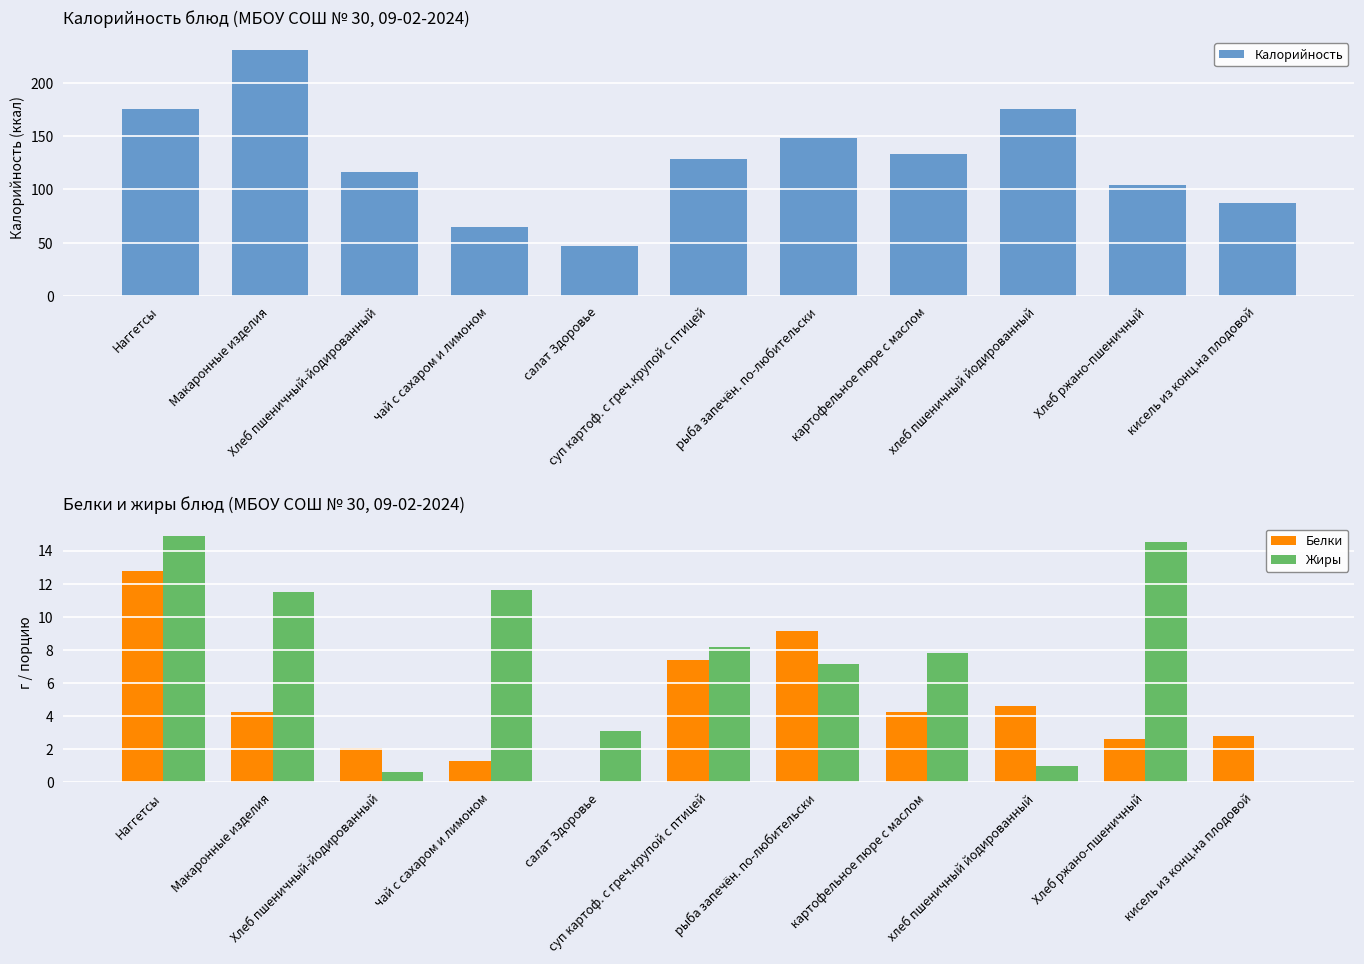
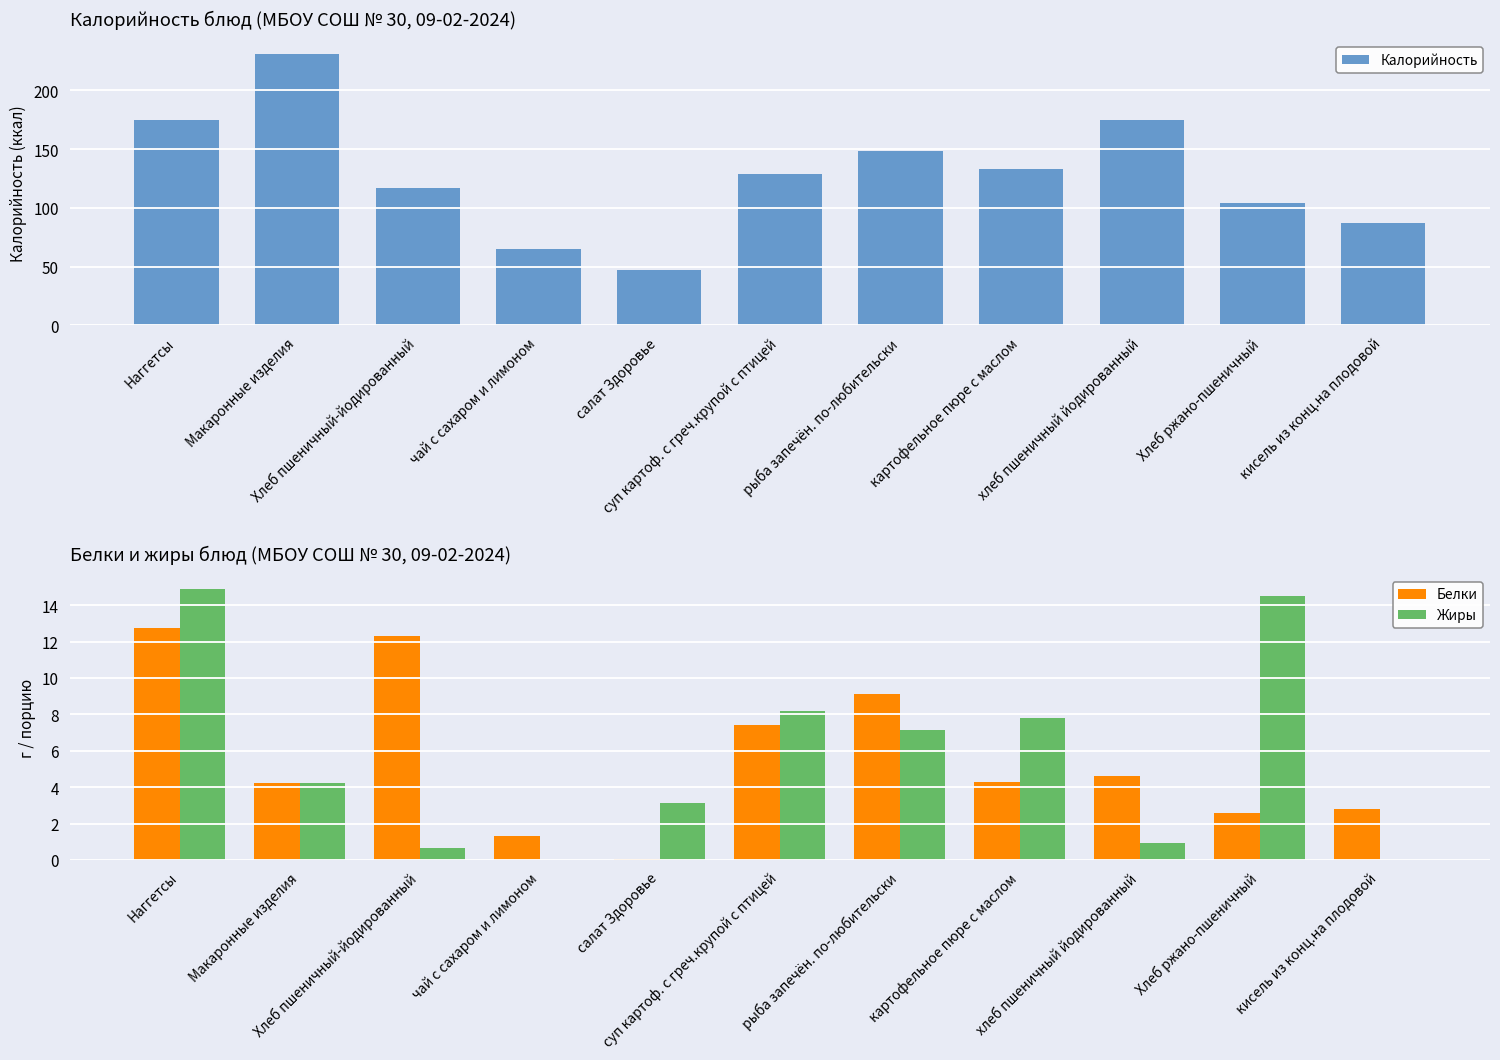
Белки и жиры блюд (МБОУ СОШ № 30, 09-02-2024), Жиры, Макаронные изделия: 11.5 -> 4.2
Белки и жиры блюд (МБОУ СОШ № 30, 09-02-2024), Белки, Хлеб пшеничный-йодированный: 2.1 -> 12.3
Белки и жиры блюд (МБОУ СОШ № 30, 09-02-2024), Жиры, чай с сахаром и лимоном: 11.6 -> 0.0
